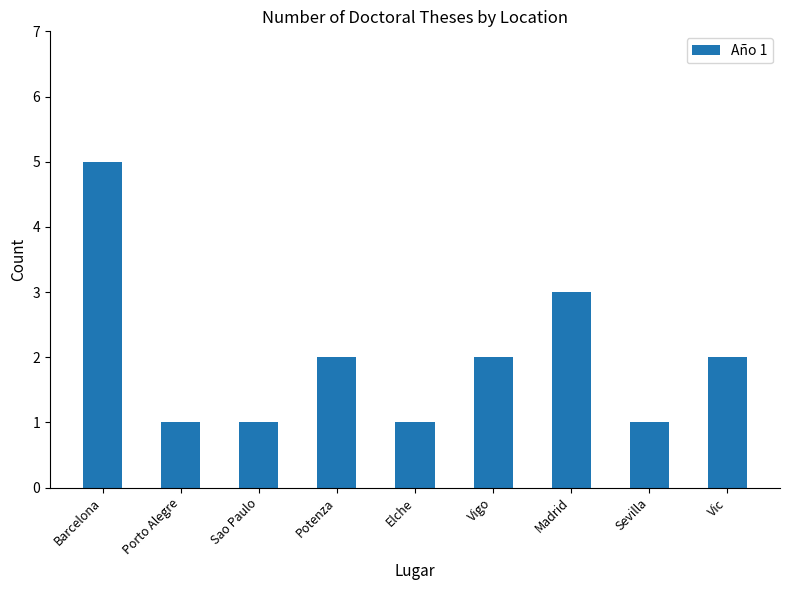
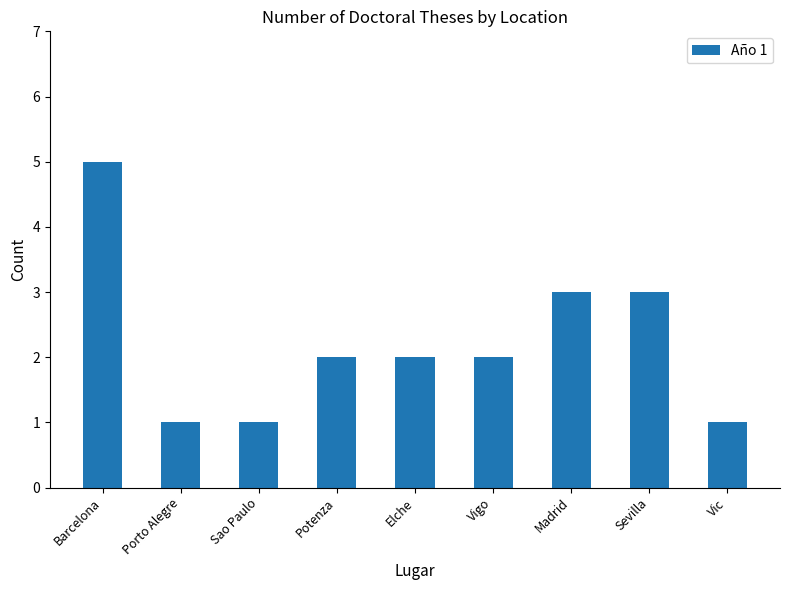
Elche: 1 -> 2
Sevilla: 1 -> 3
Vic: 2 -> 1
